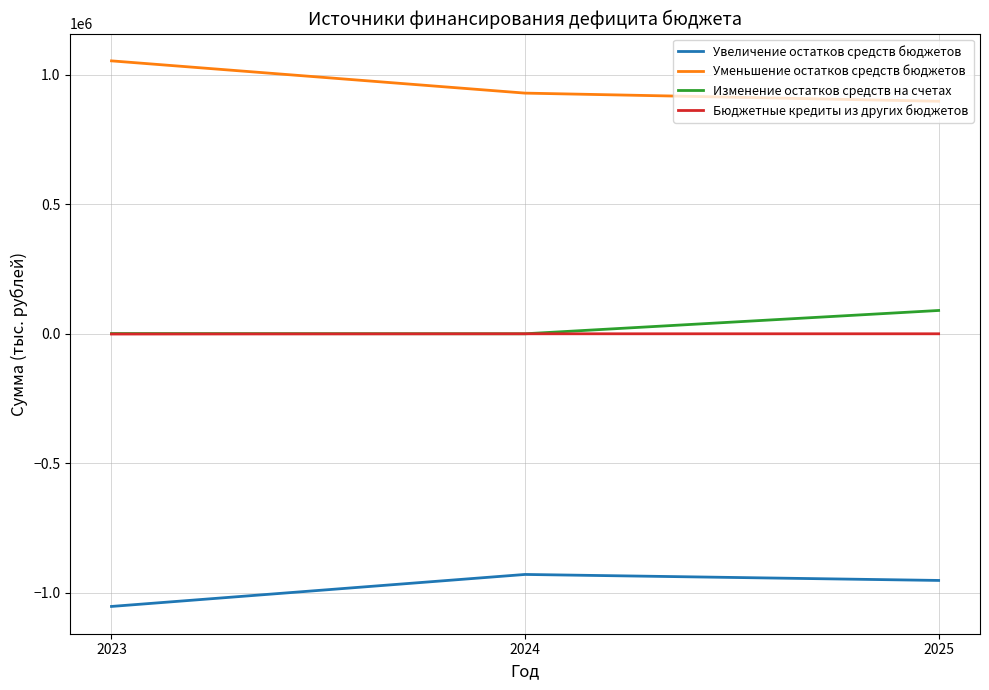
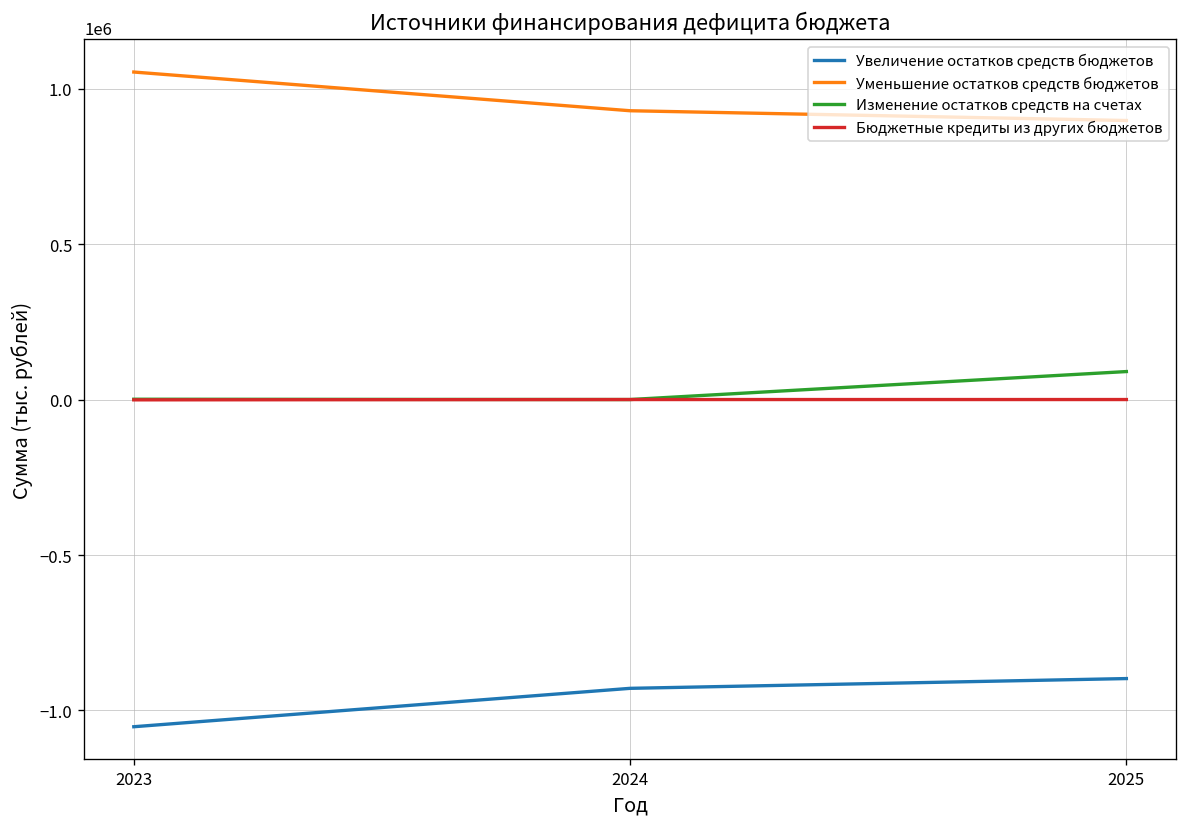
Увеличение остатков средств бюджетов, 2025: -950000 -> -900000
